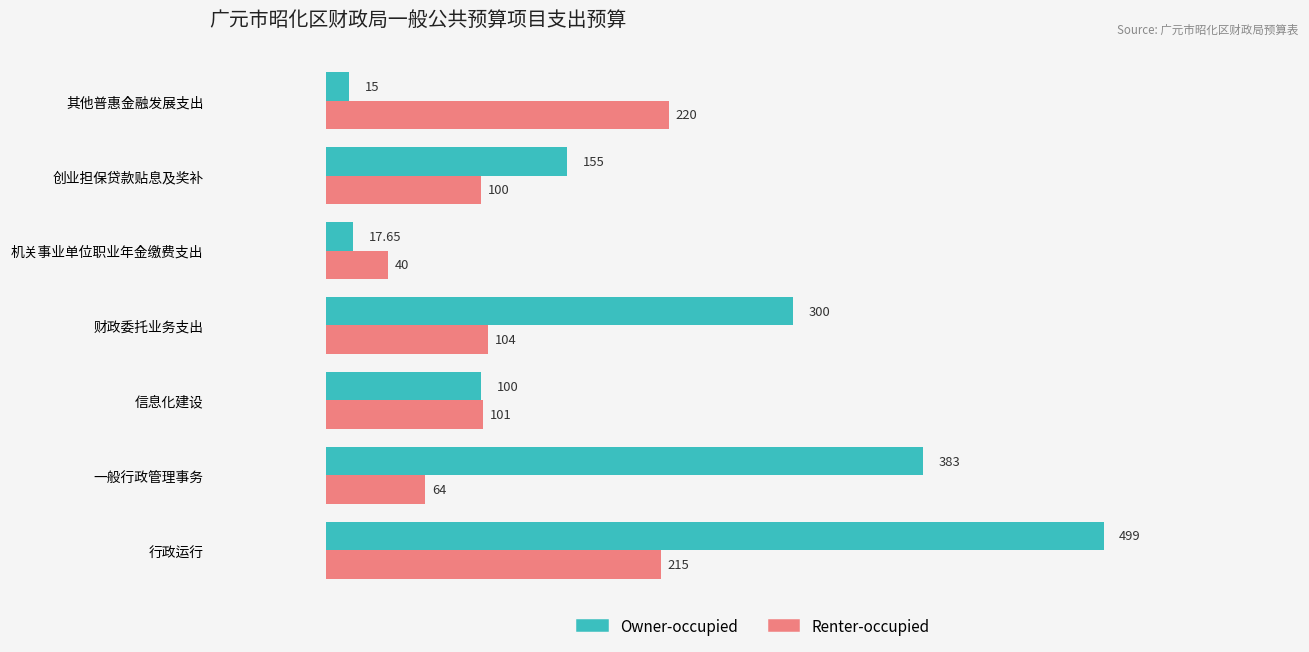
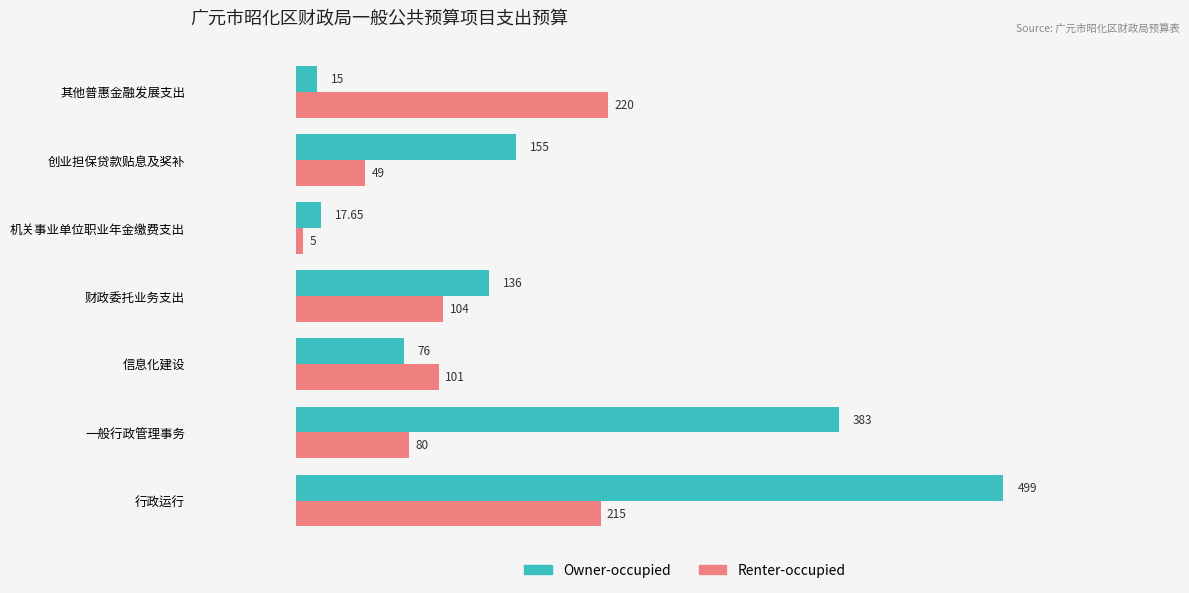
Renter-occupied, 创业担保贷款贴息及奖补: 100 -> 49
Renter-occupied, 机关事业单位职业年金缴费支出: 40 -> 5
Owner-occupied, 财政委托业务支出: 300 -> 136
Owner-occupied, 信息化建设: 100 -> 76
Renter-occupied, 一般行政管理事务: 64 -> 80
